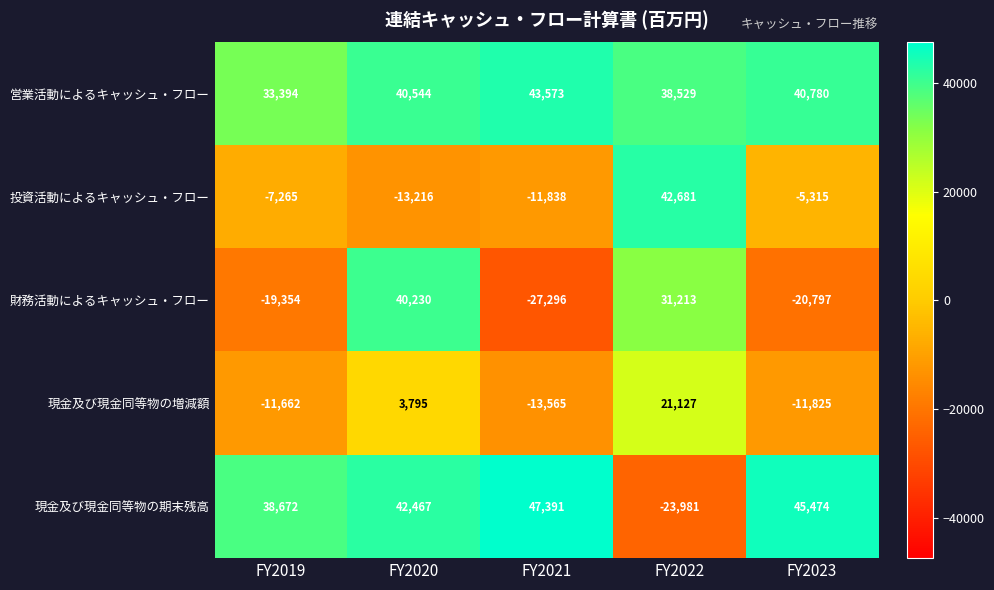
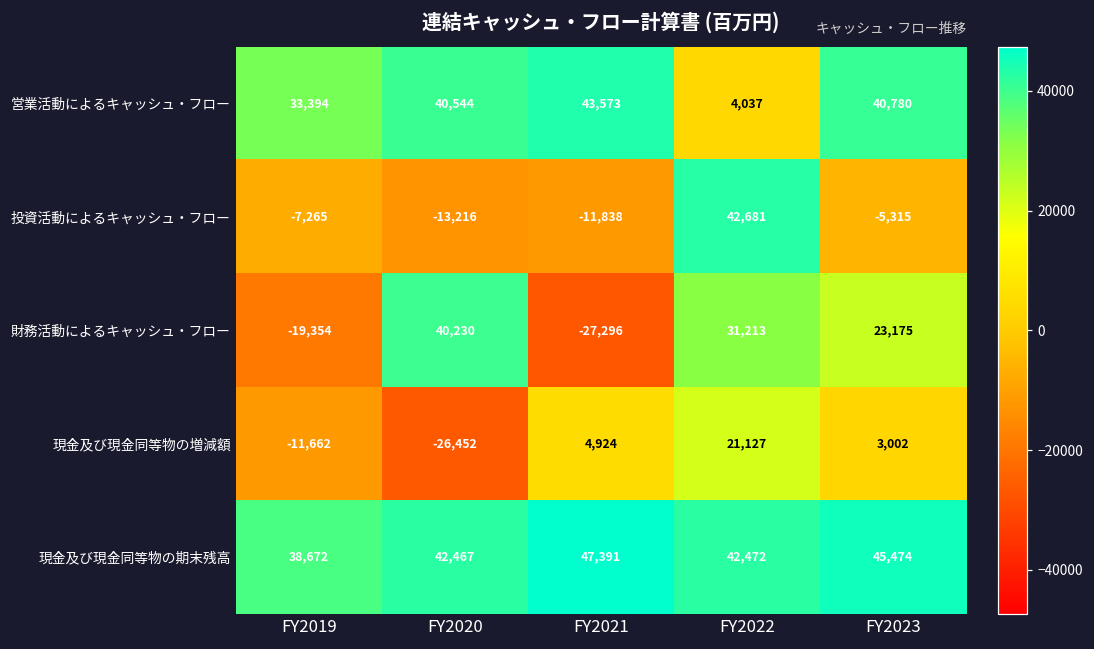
営業活動によるキャッシュ・フロー, FY2022: 38,529 -> 4,037
財務活動によるキャッシュ・フロー, FY2023: -20,797 -> 23,175
現金及び現金同等物の増減額, FY2020: 3,795 -> -26,452
現金及び現金同等物の増減額, FY2021: -13,565 -> 4,924
現金及び現金同等物の増減額, FY2023: -11,825 -> 3,002
現金及び現金同等物の期末残高, FY2022: -23,981 -> 42,472
